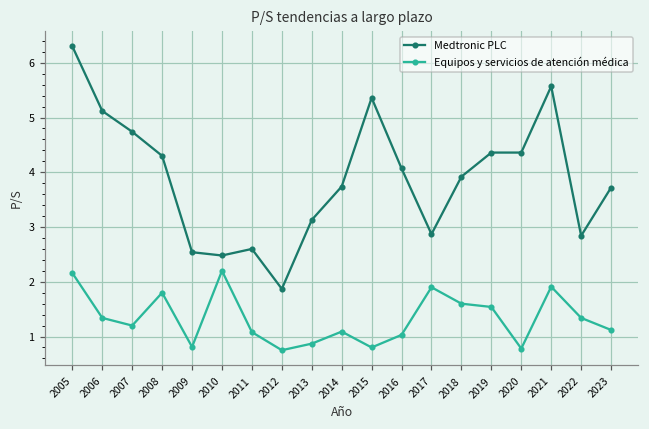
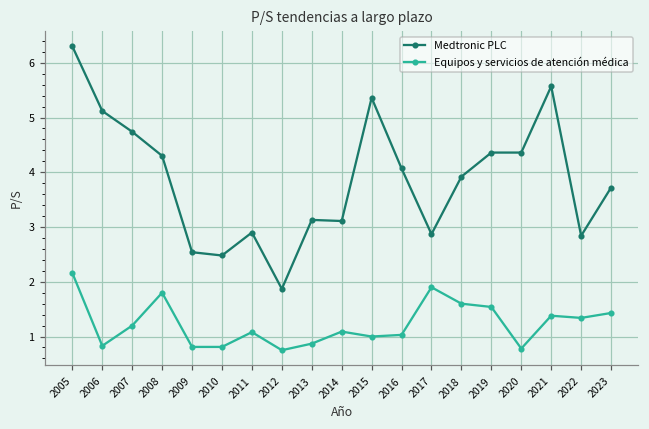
Equipos y servicios de atención médica, 2006: 1.3 -> 0.8
Equipos y servicios de atención médica, 2010: 2.2 -> 0.8
Medtronic PLC, 2011: 2.6 -> 2.9
Medtronic PLC, 2014: 3.7 -> 3.1
Equipos y servicios de atención médica, 2015: 0.8 -> 1.0
Equipos y servicios de atención médica, 2021: 1.9 -> 1.4
Equipos y servicios de atención médica, 2023: 1.1 -> 1.4
